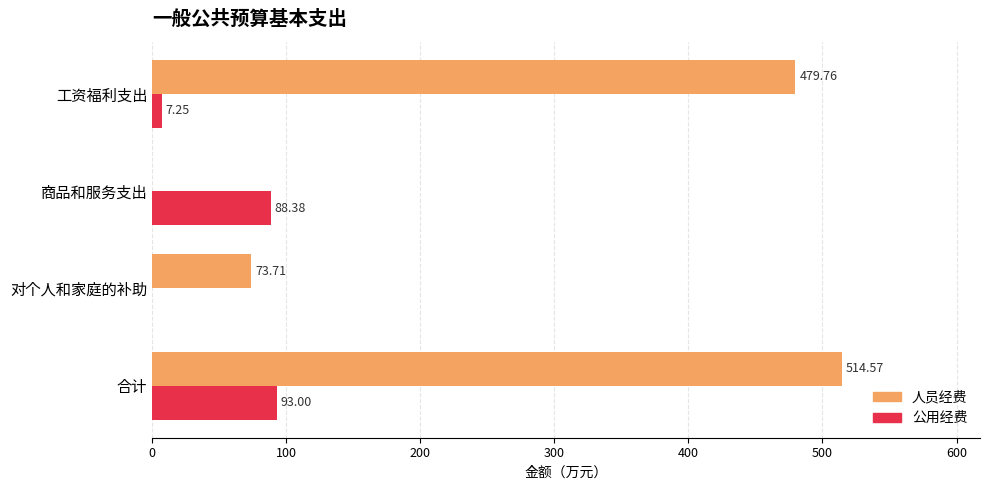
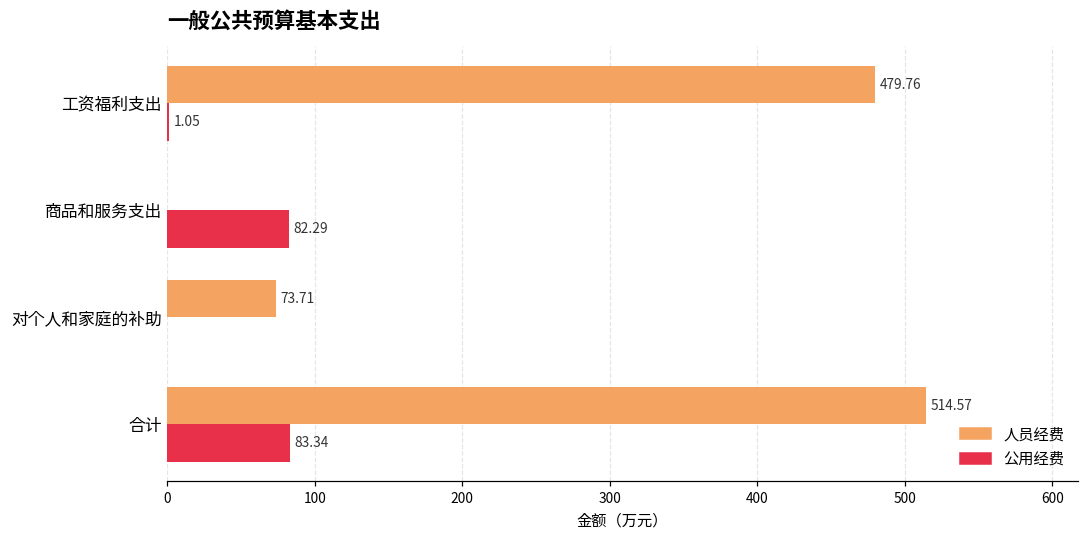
公用经费, 工资福利支出: 7.25 -> 1.05
公用经费, 商品和服务支出: 88.38 -> 82.29
公用经费, 合计: 93.00 -> 83.34
